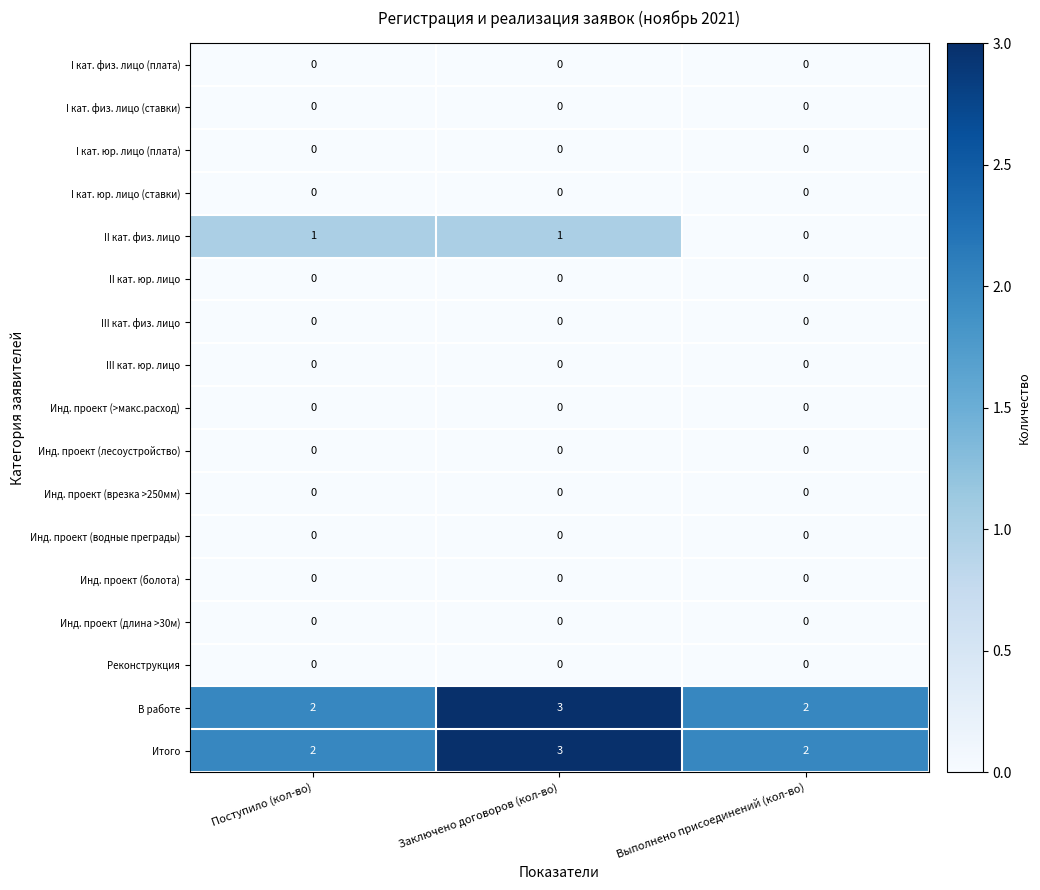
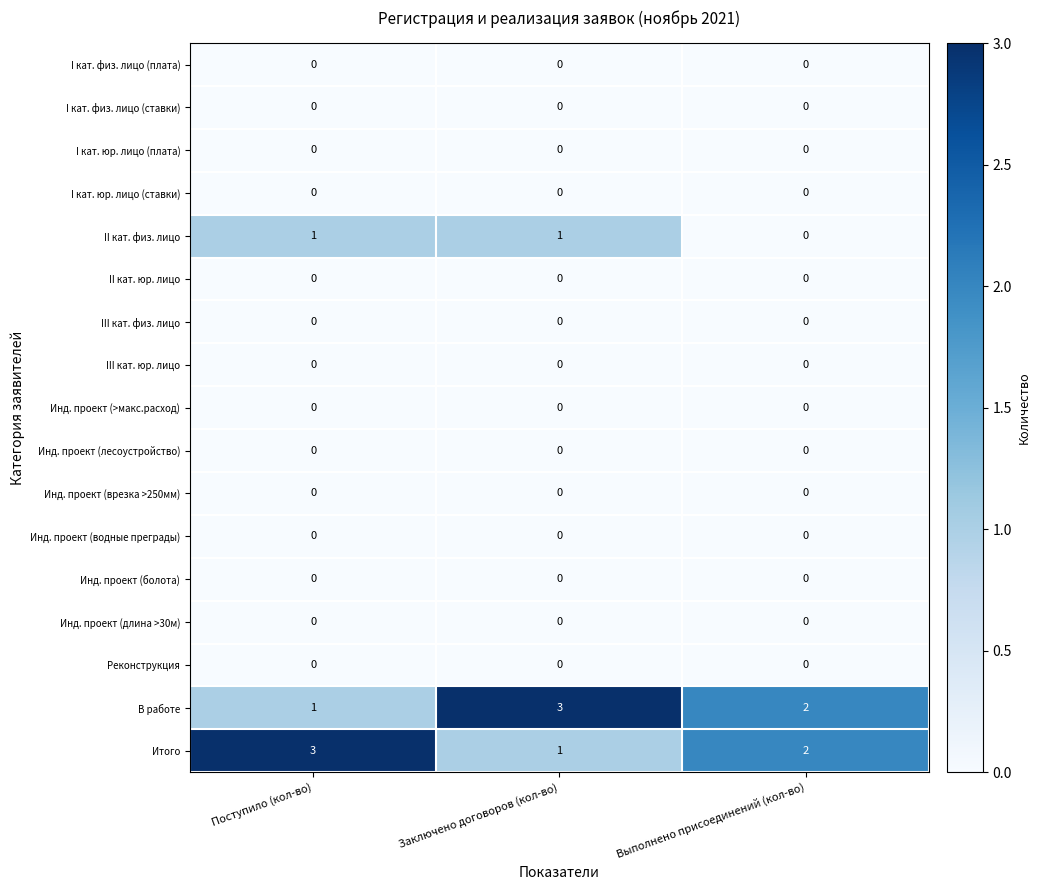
В работе, Поступило (кол-во): 2 -> 1
Итого, Поступило (кол-во): 2 -> 3
Итого, Заключено договоров (кол-во): 3 -> 1
